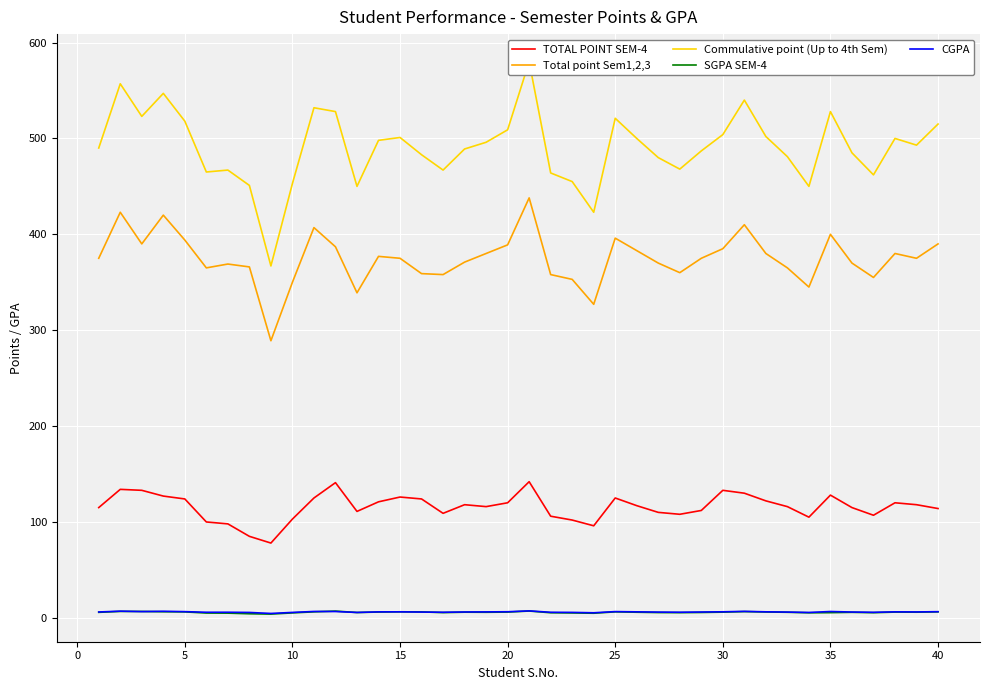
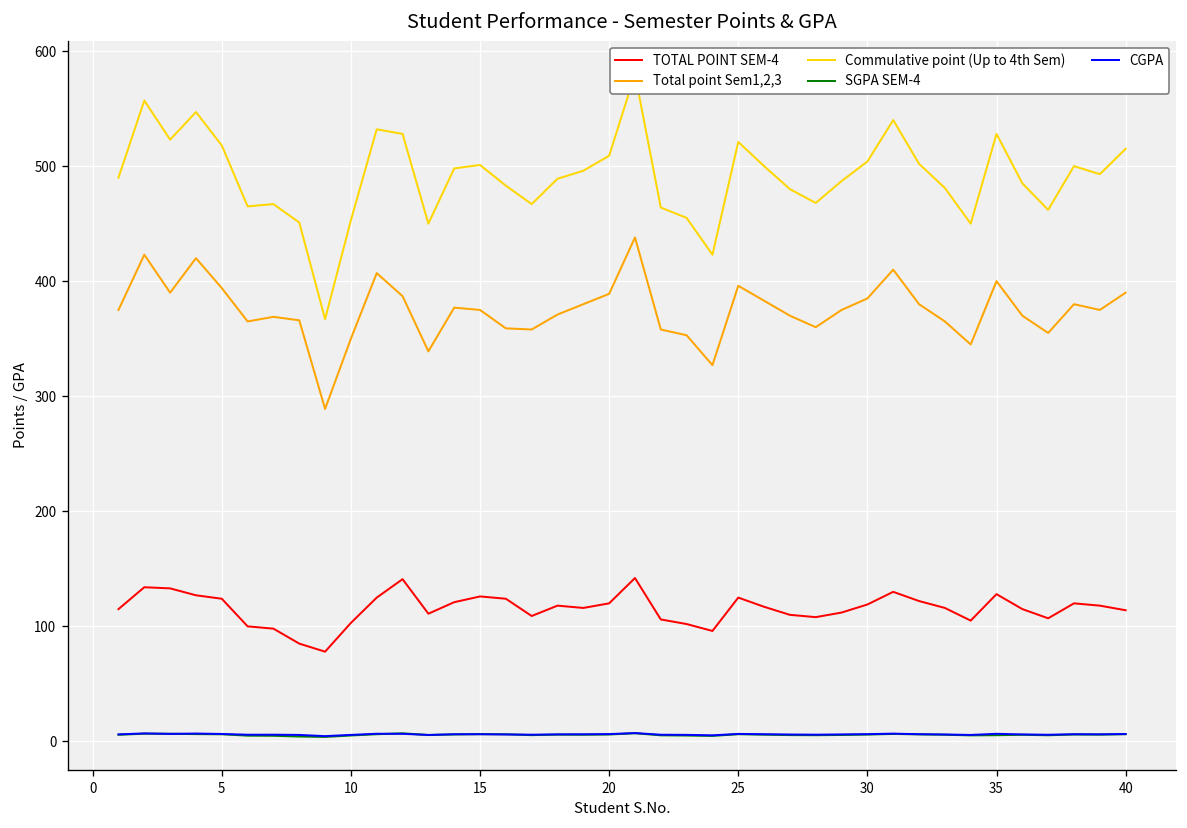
TOTAL POINT SEM-4, 30: 130 -> 120
